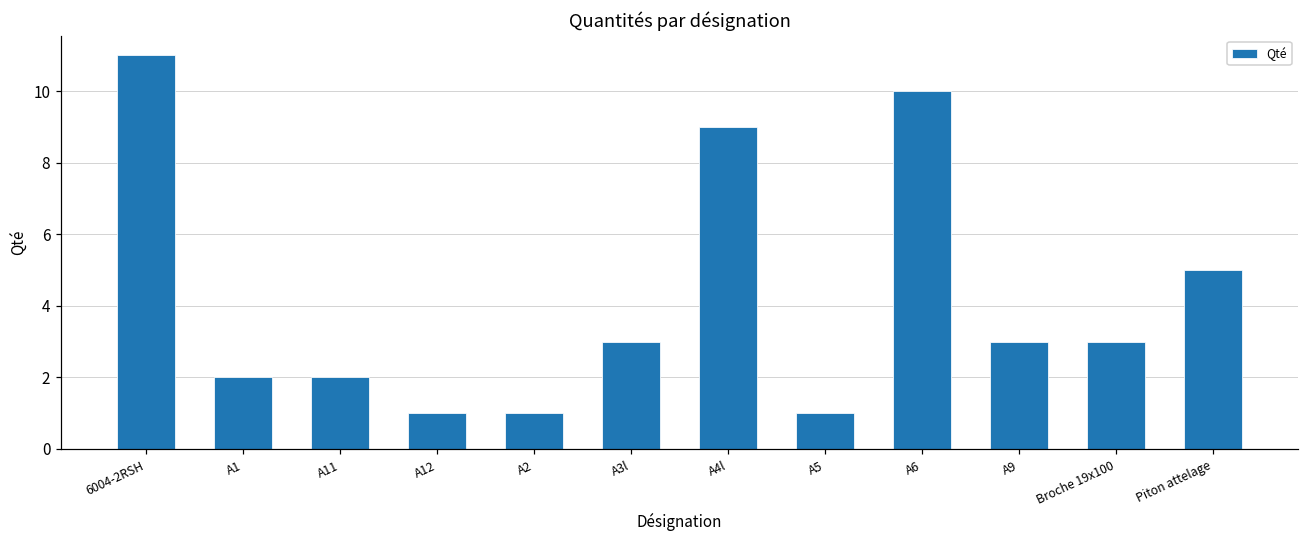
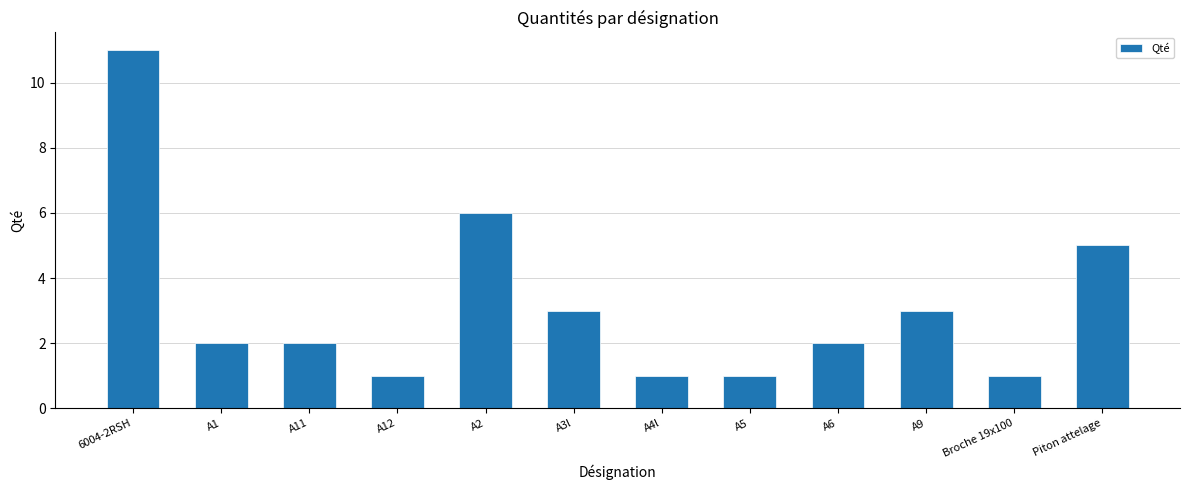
A2: 1 -> 6
A4l: 9 -> 1
A6: 10 -> 2
Broche 19x100: 3 -> 1
